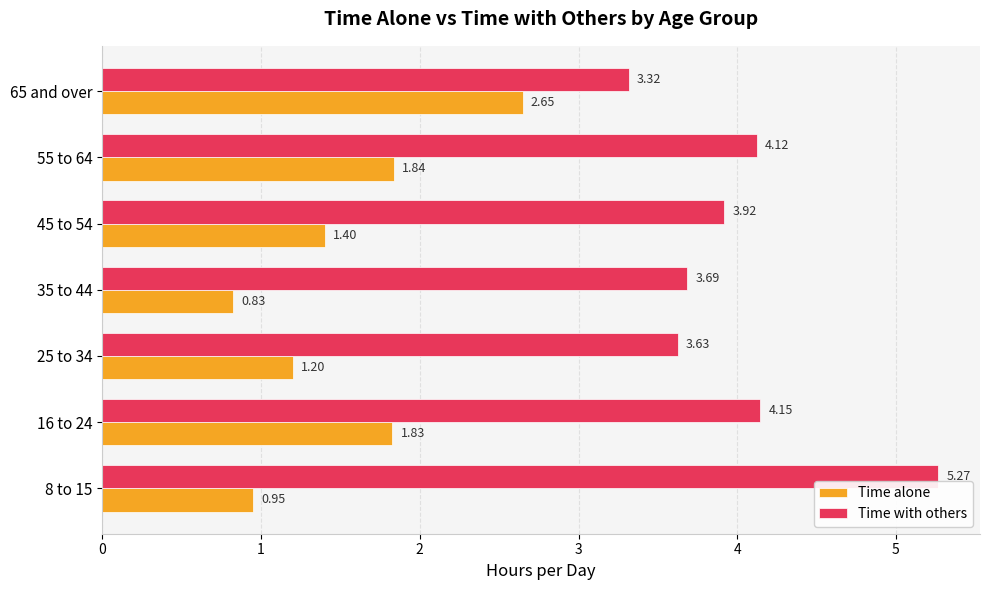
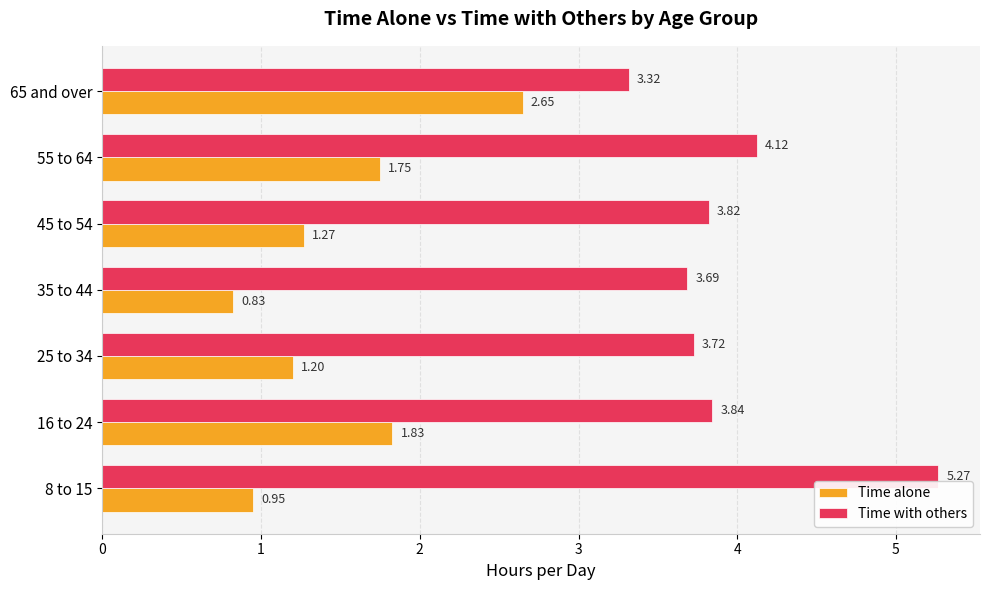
Time alone, 55 to 64: 1.84 -> 1.75
Time with others, 45 to 54: 3.92 -> 3.82
Time alone, 45 to 54: 1.40 -> 1.27
Time with others, 25 to 34: 3.63 -> 3.72
Time with others, 16 to 24: 4.15 -> 3.84
